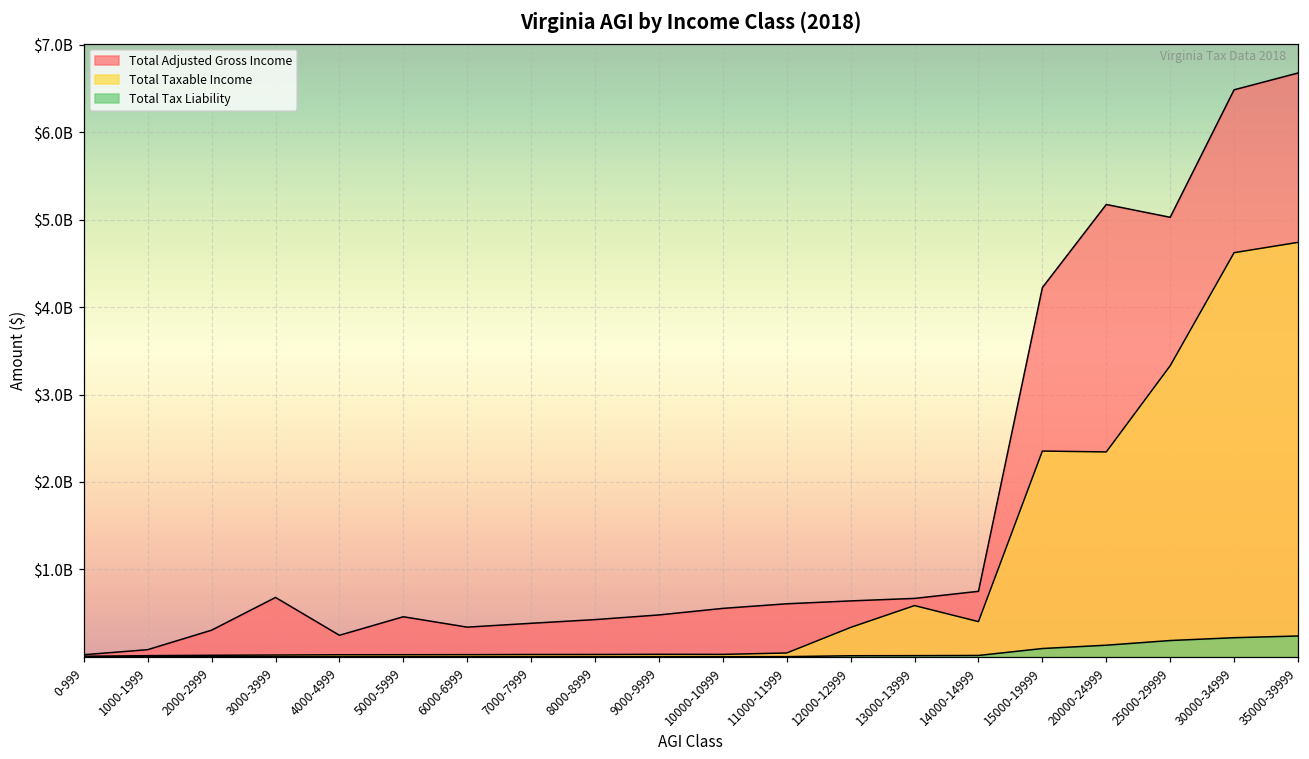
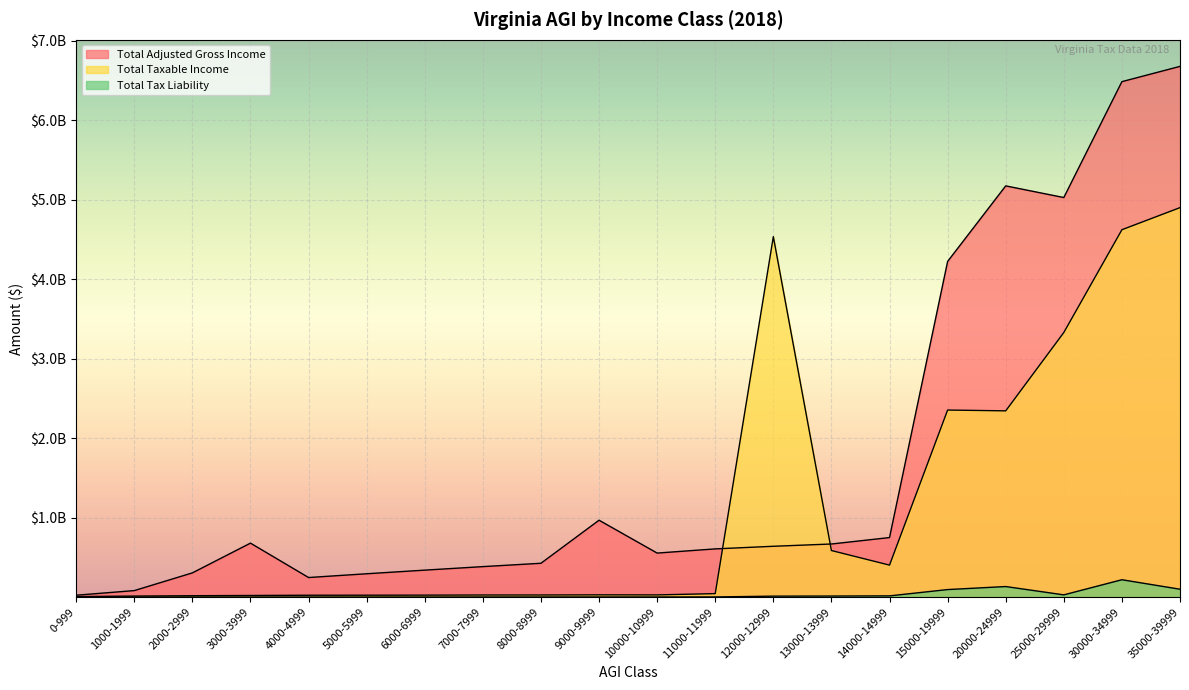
Total Adjusted Gross Income, 5000-5999: $500000000 -> $300000000
Total Adjusted Gross Income, 9000-9999: $500000000 -> $1000000000
Total Taxable Income, 12000-12999: $300000000 -> $4500000000
Total Tax Liability, 25000-29999: $200000000 -> $0
Total Taxable Income, 35000-39999: $4700000000 -> $4900000000
Total Tax Liability, 35000-39999: $200000000 -> $100000000
